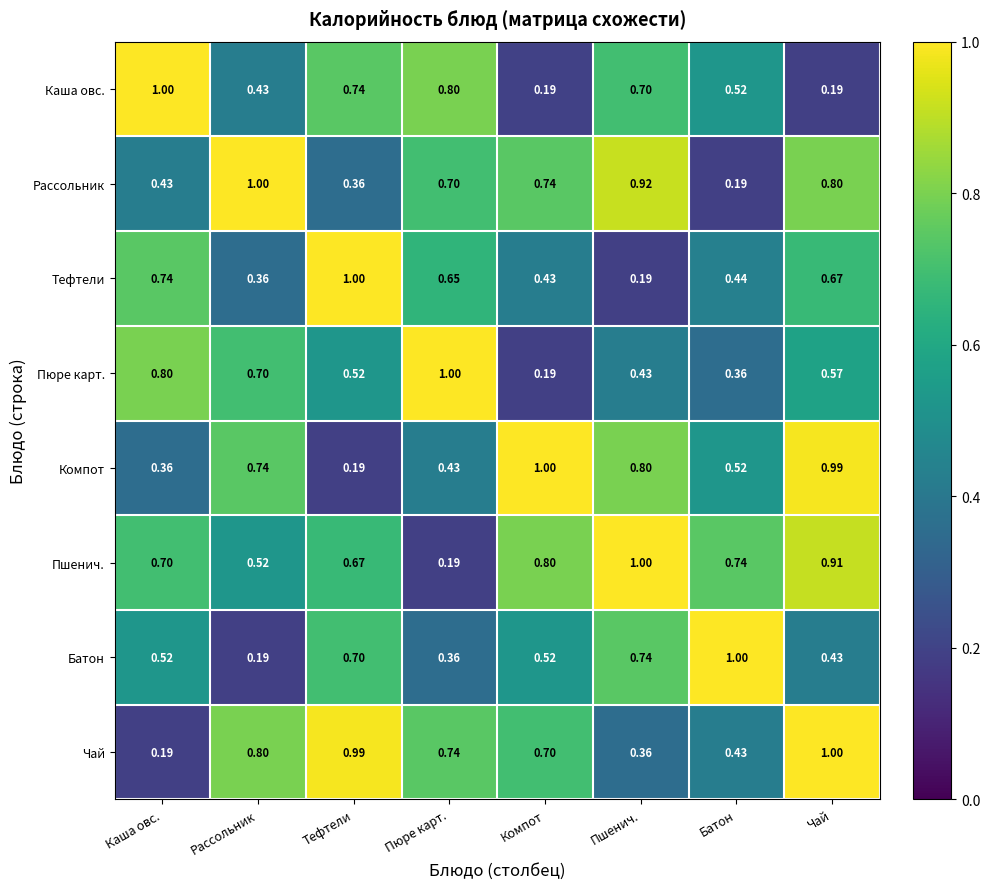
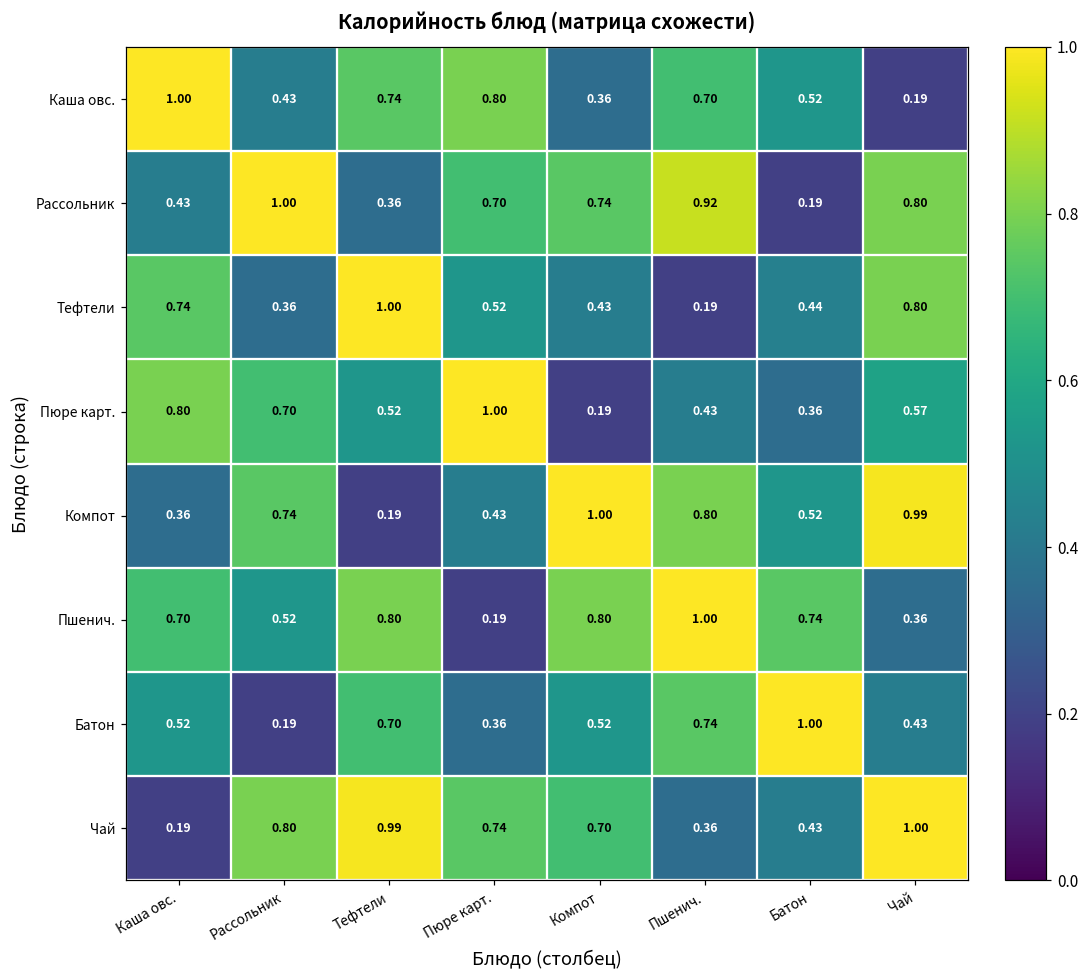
Каша овс., Компот: 0.19 -> 0.36
Тефтели, Пюре карт.: 0.65 -> 0.52
Тефтели, Чай: 0.67 -> 0.80
Пшенич., Тефтели: 0.67 -> 0.80
Пшенич., Чай: 0.91 -> 0.36
